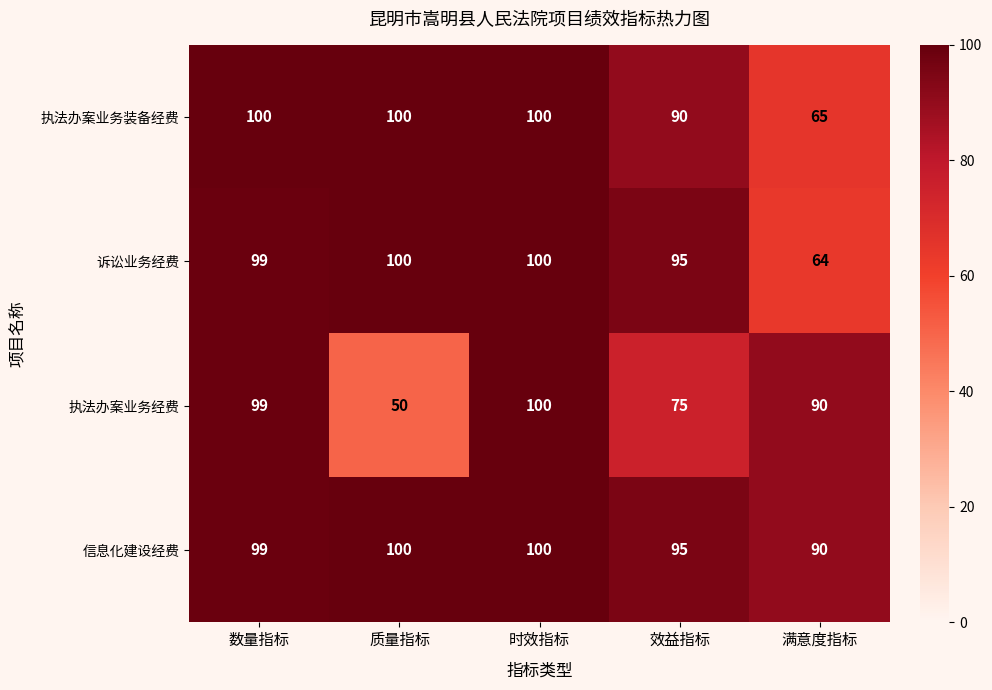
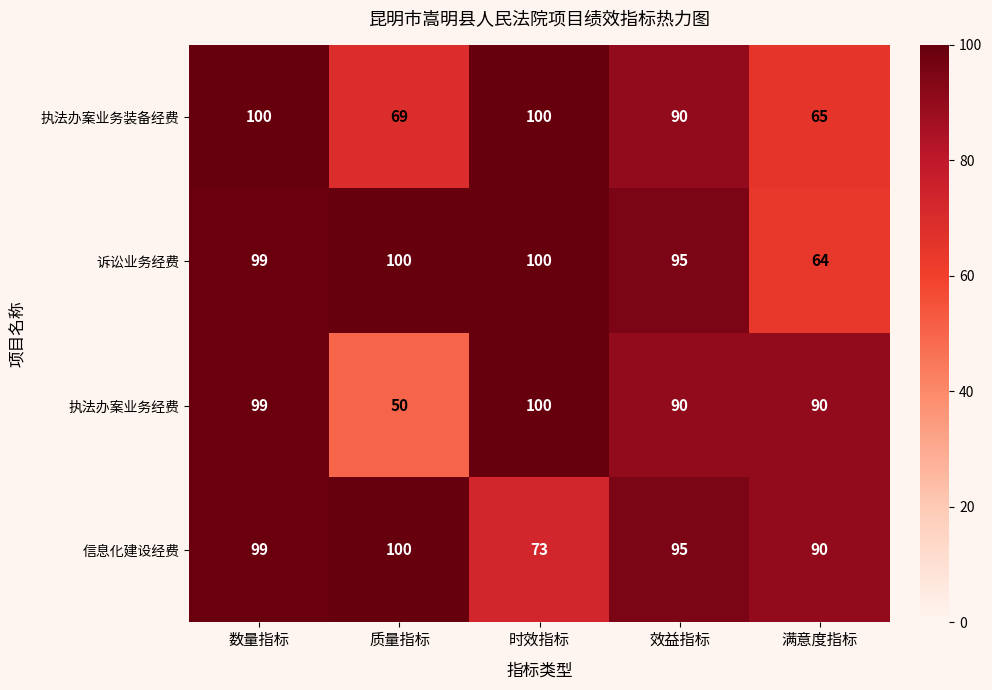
执法办案业务装备经费, 质量指标: 100 -> 69
执法办案业务经费, 效益指标: 75 -> 90
信息化建设经费, 时效指标: 100 -> 73
